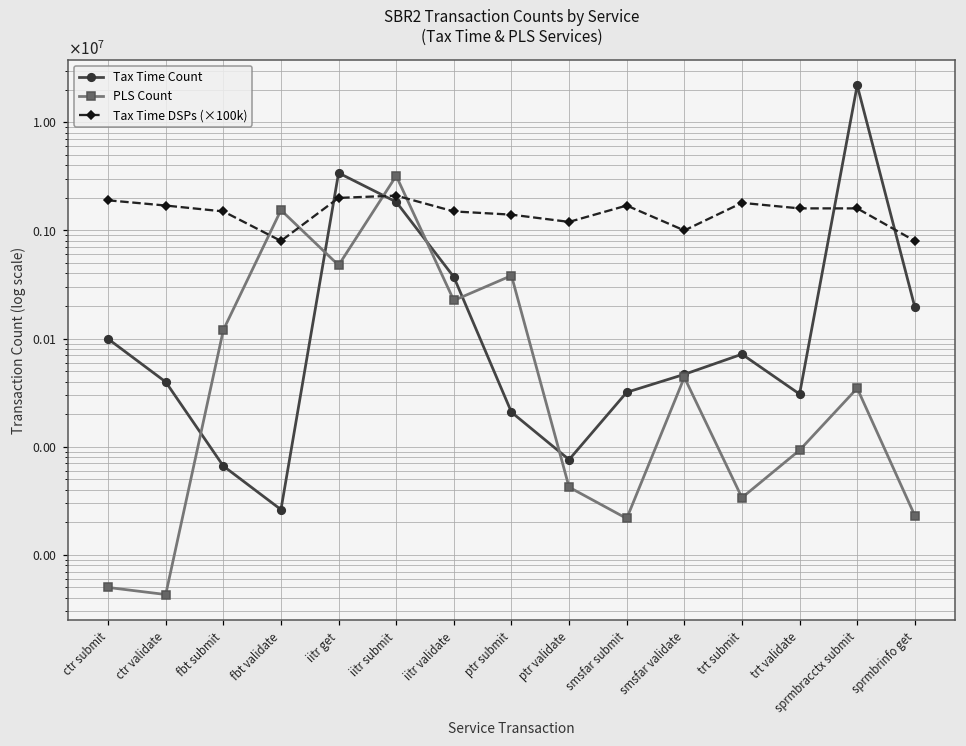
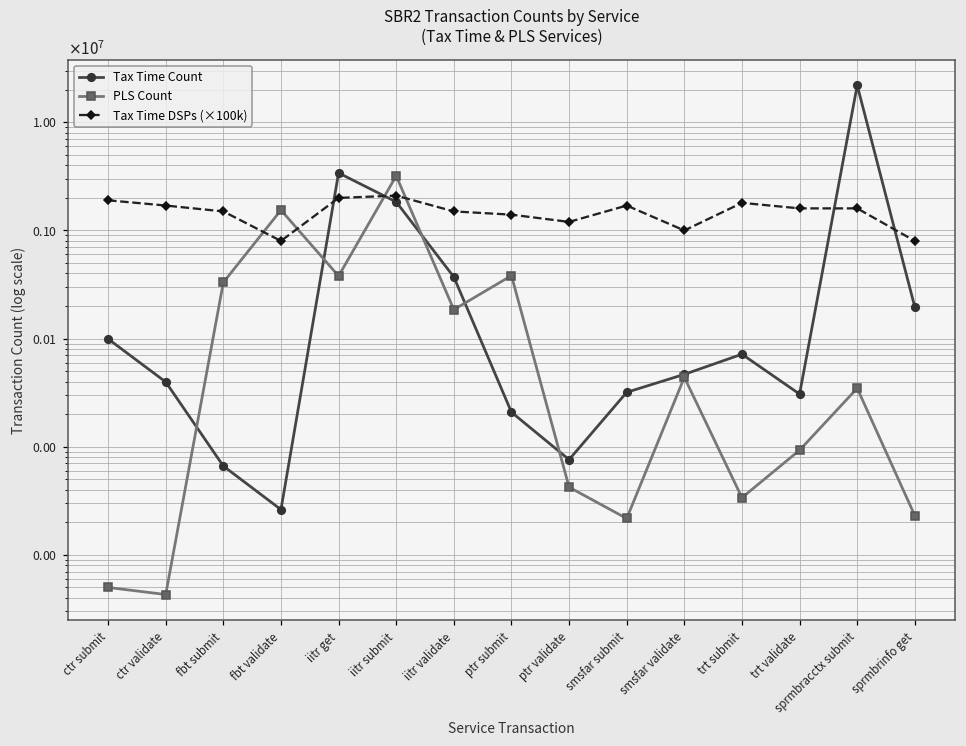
PLS Count, fbt submit: 120000 -> 330000
PLS Count, iitr get: 500000 -> 380000
PLS Count, iitr validate: 230000 -> 190000
